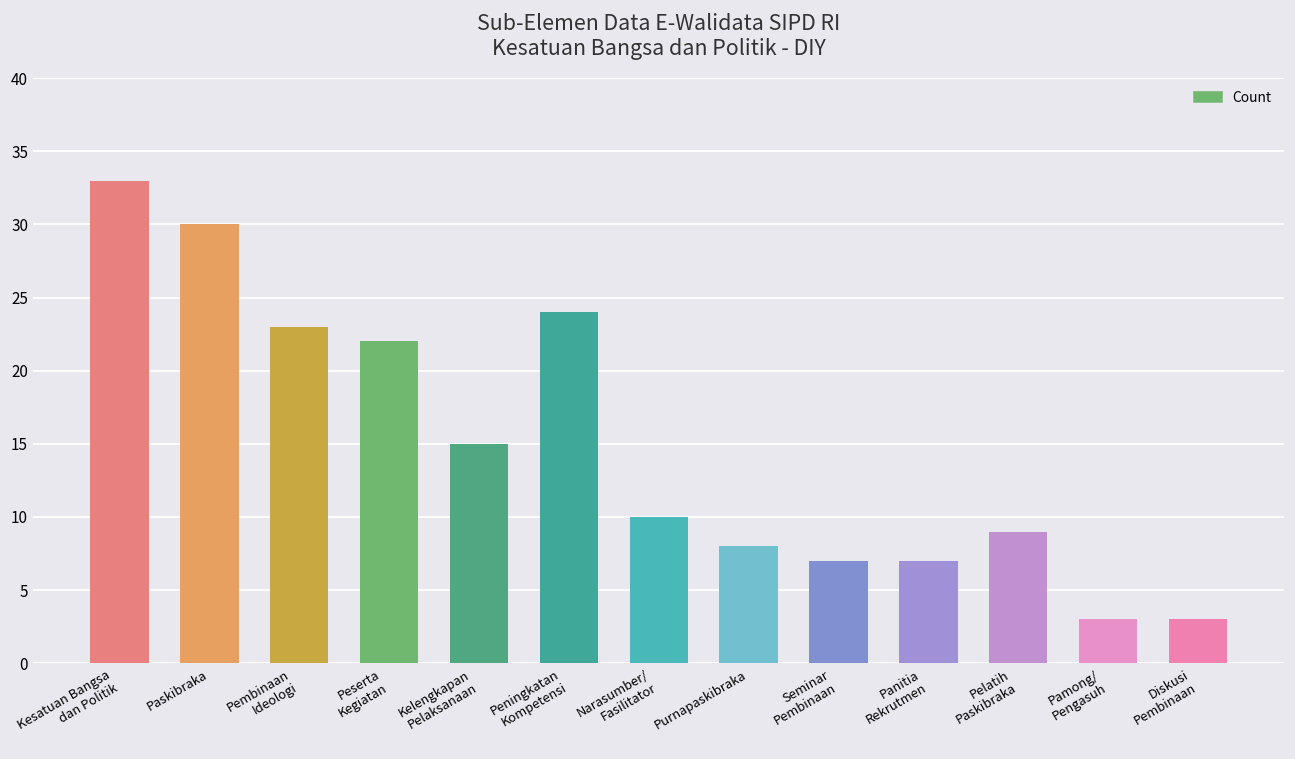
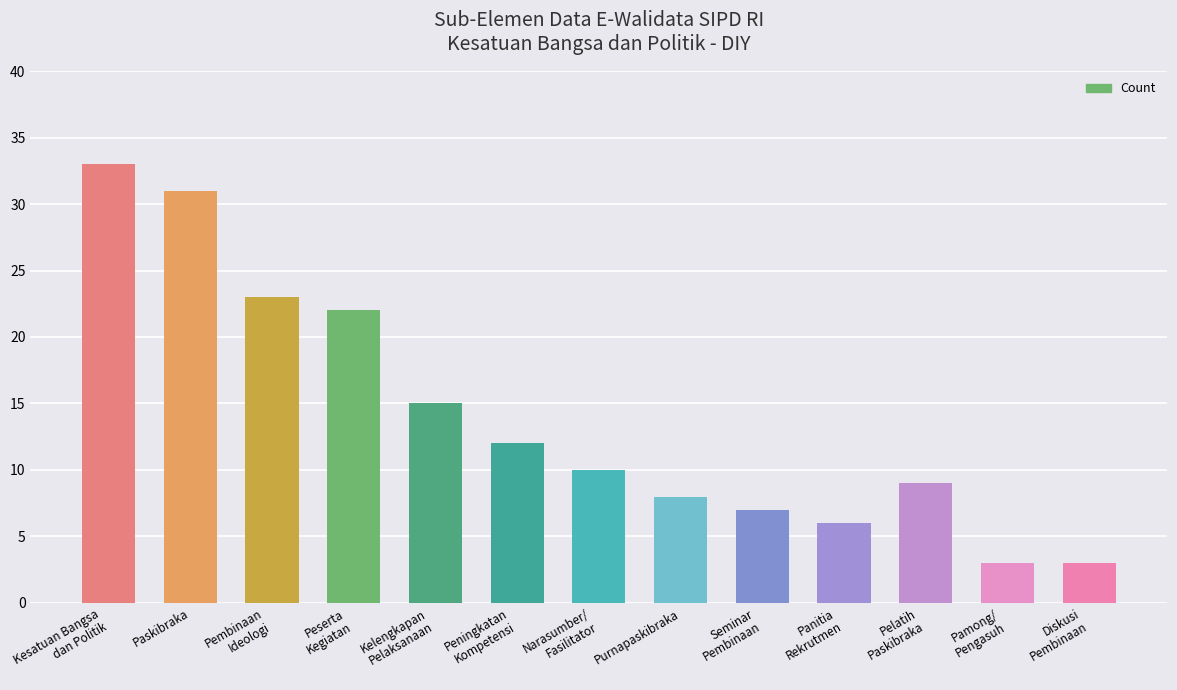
Paskibraka: 30 -> 31
Peningkatan Kompetensi: 24 -> 12
Panitia Rekrutmen: 7 -> 6
